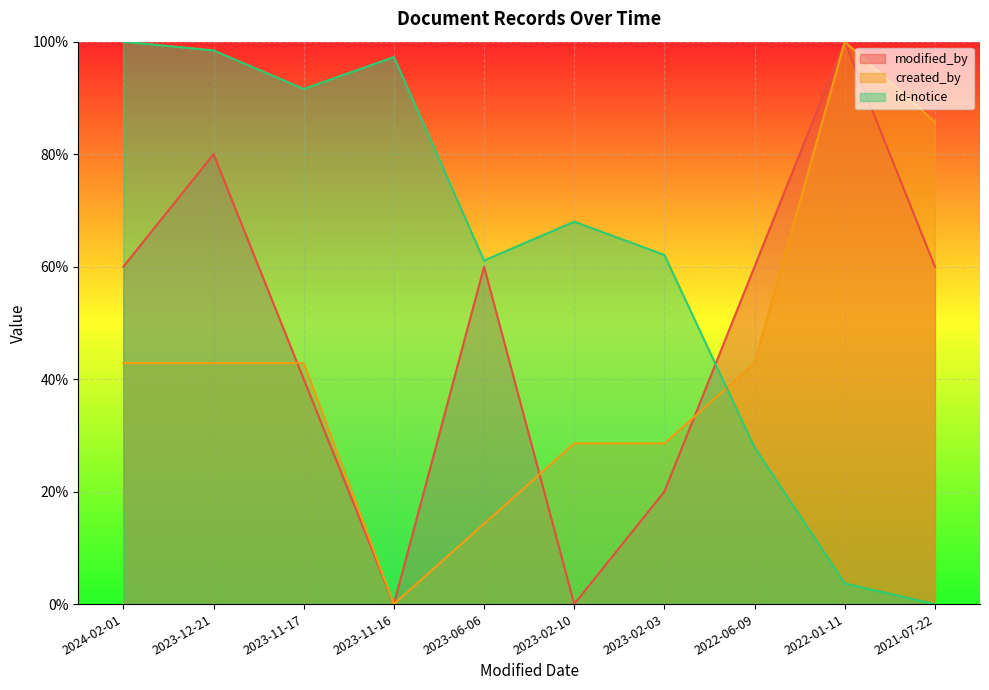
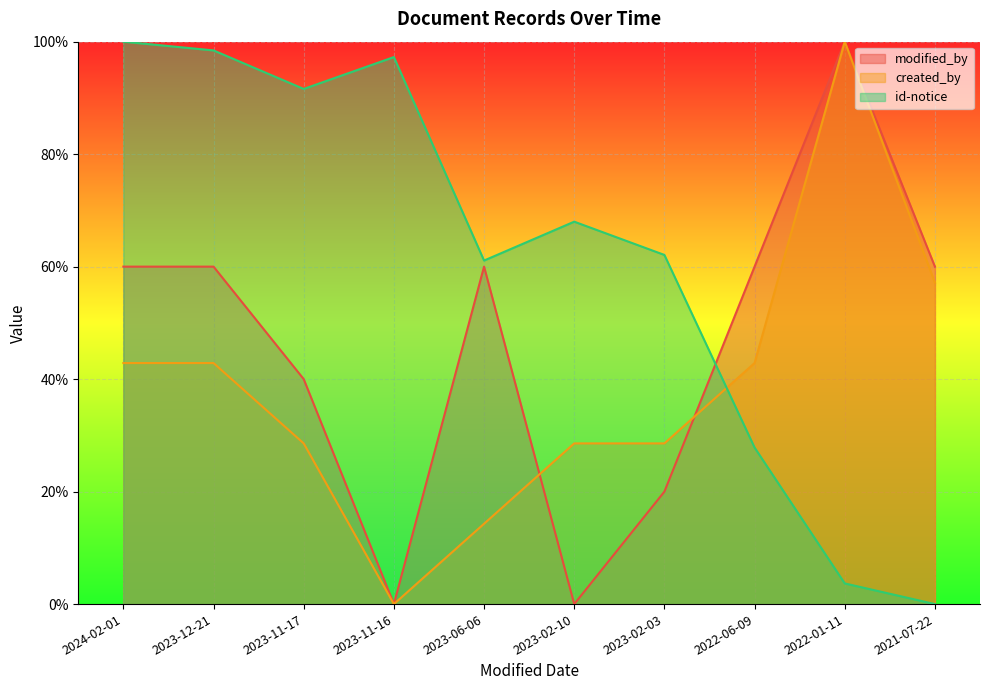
modified_by, 2023-12-21: 80% -> 60%
created_by, 2023-11-17: 43% -> 29%
created_by, 2021-07-22: 86% -> 57%
